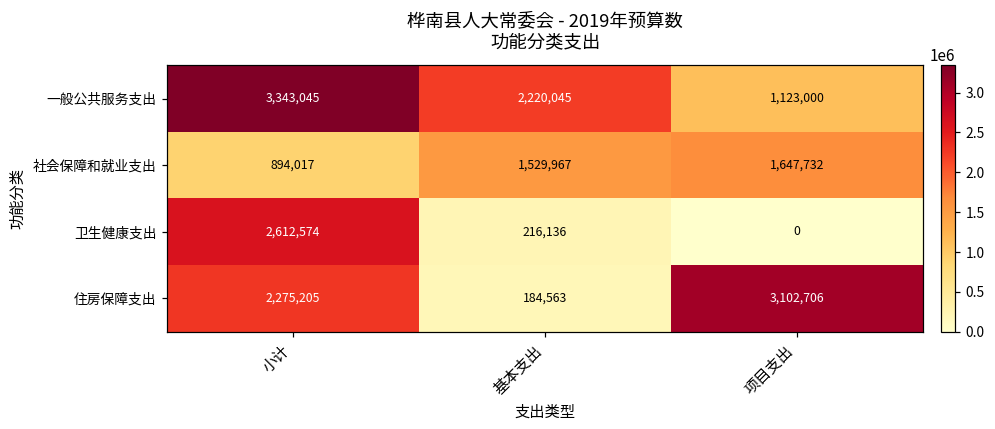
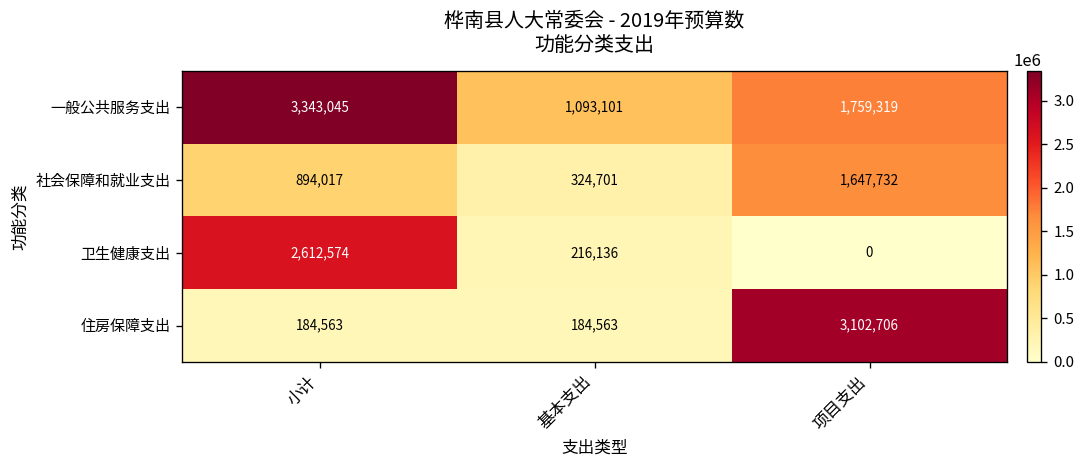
一般公共服务支出, 基本支出: 2,220,045 -> 1,093,101
一般公共服务支出, 项目支出: 1,123,000 -> 1,759,319
社会保障和就业支出, 基本支出: 1,529,967 -> 324,701
住房保障支出, 小计: 2,275,205 -> 184,563
